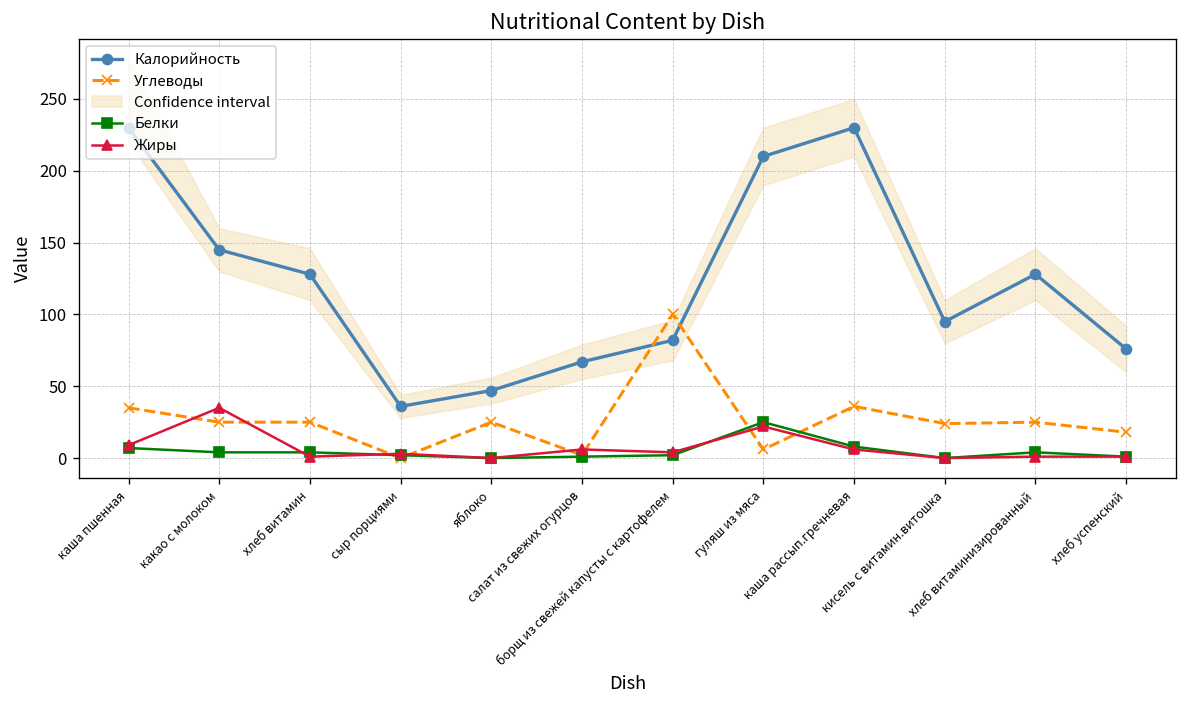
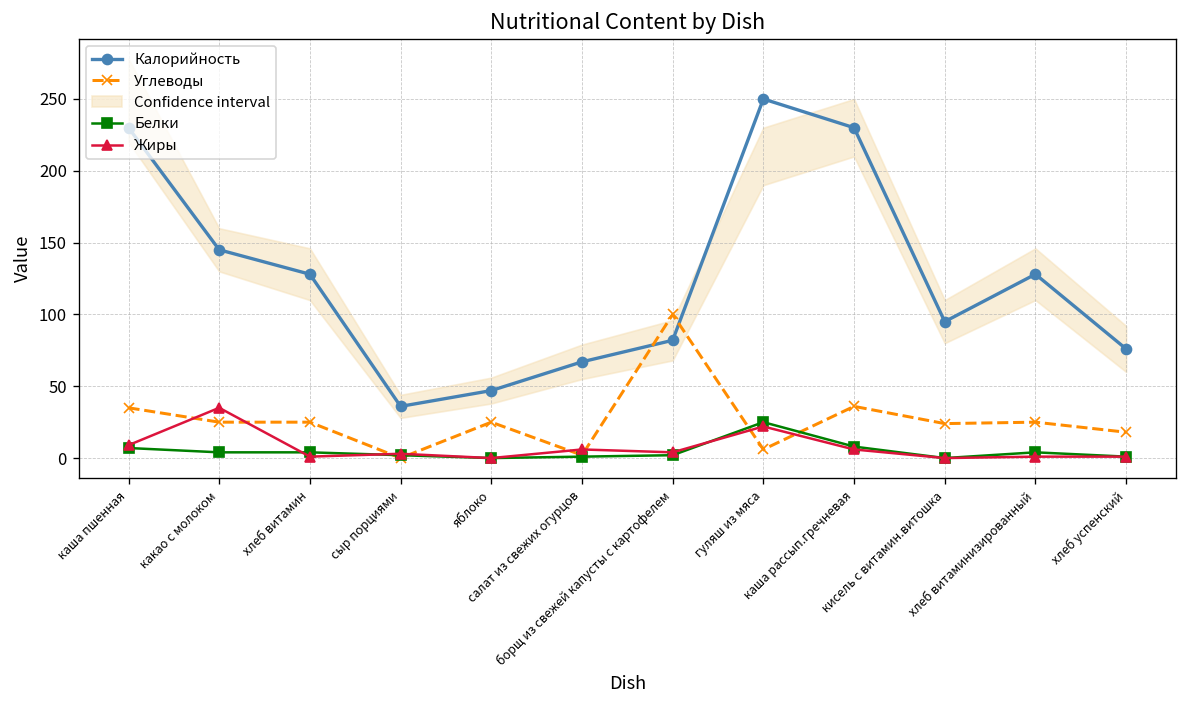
Калорийность, гуляш из мяса: 210 -> 250
